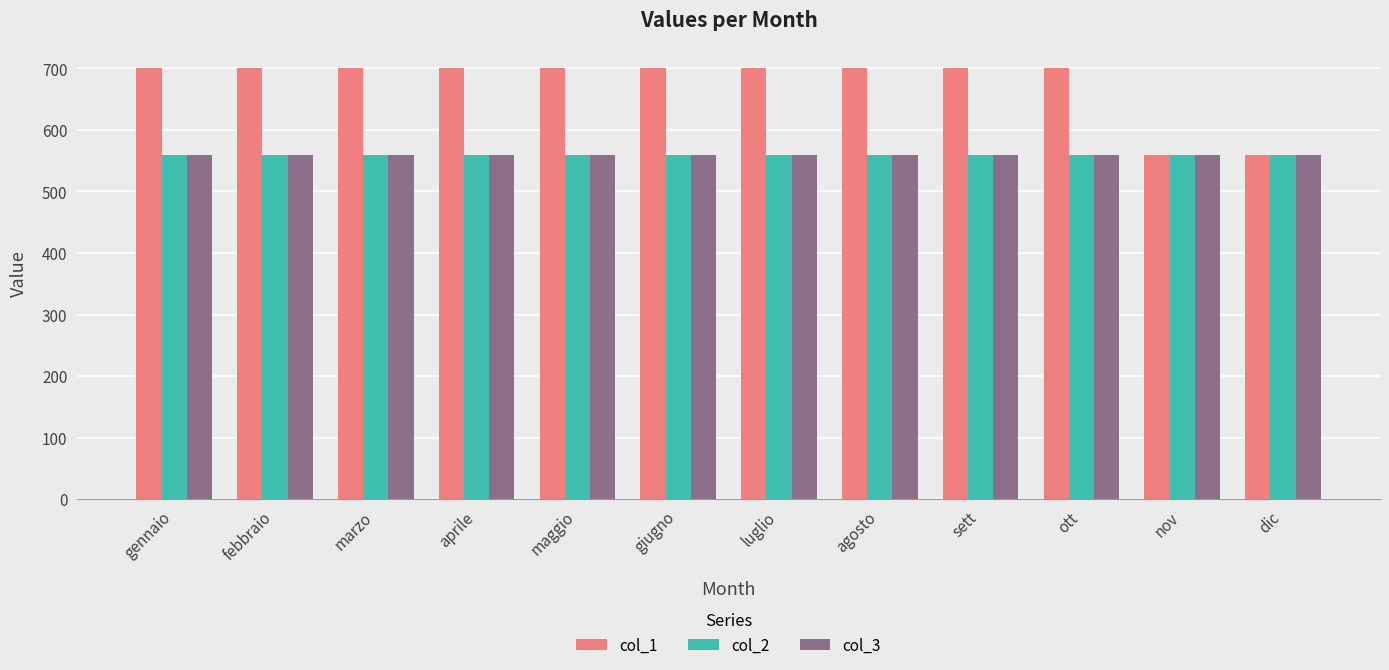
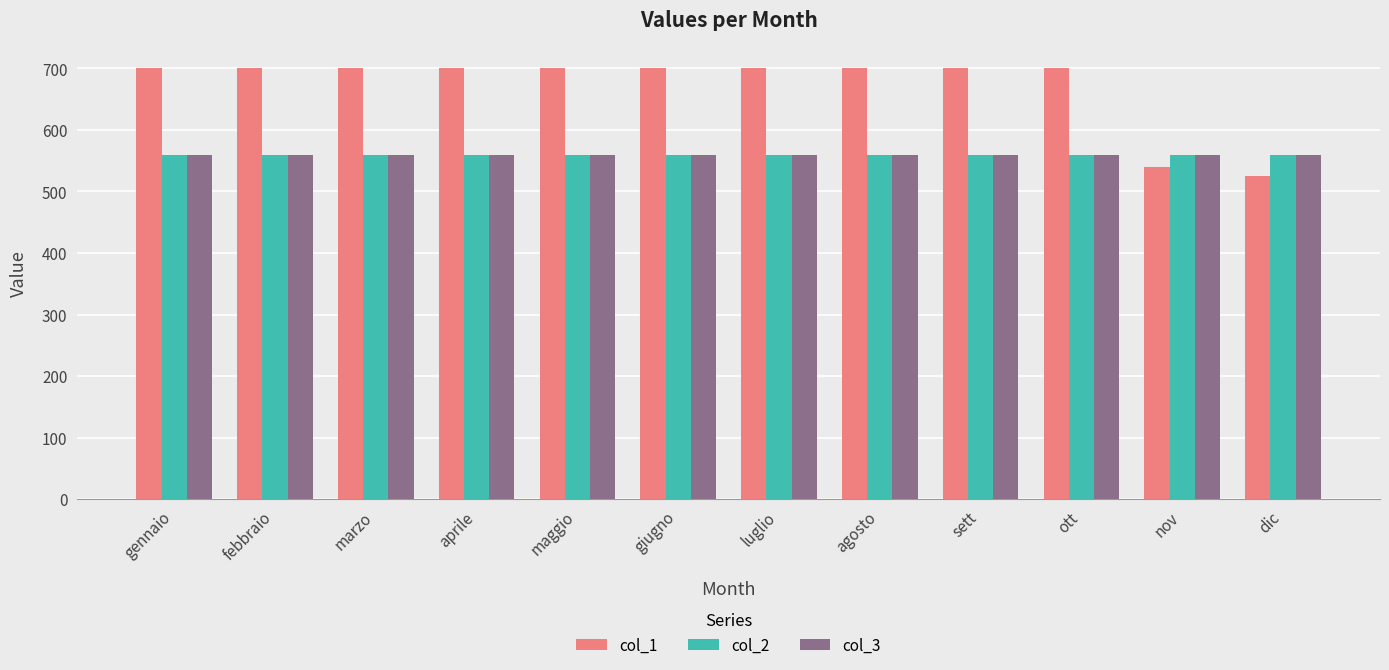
col_1, nov: 560 -> 540
col_1, dic: 560 -> 530
